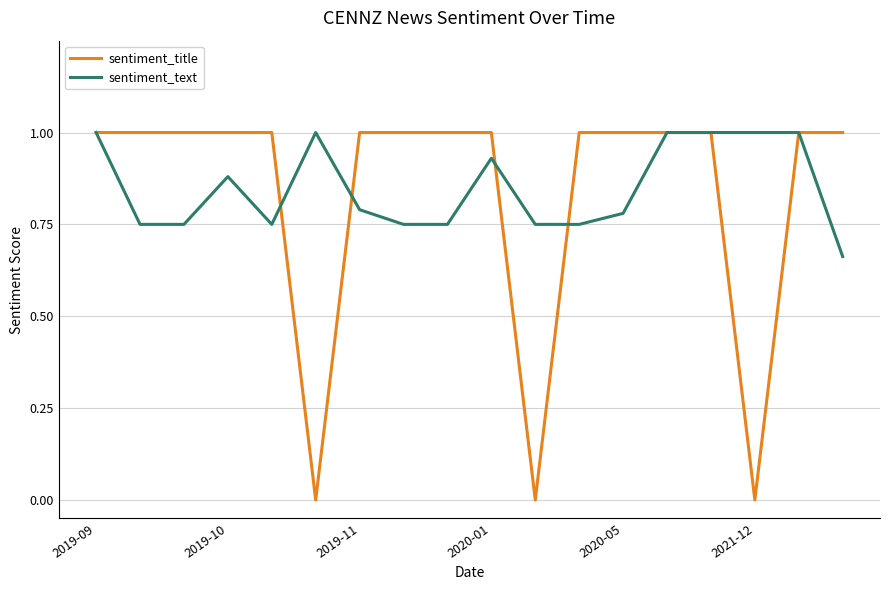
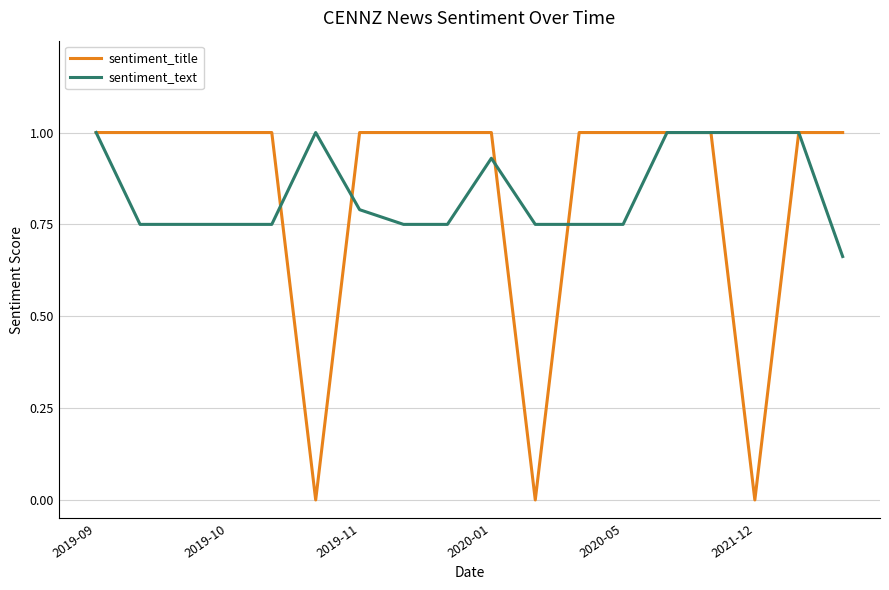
sentiment_text, 2019-10: 0.88 -> 0.75
sentiment_text, 2020-05: 0.78 -> 0.75
